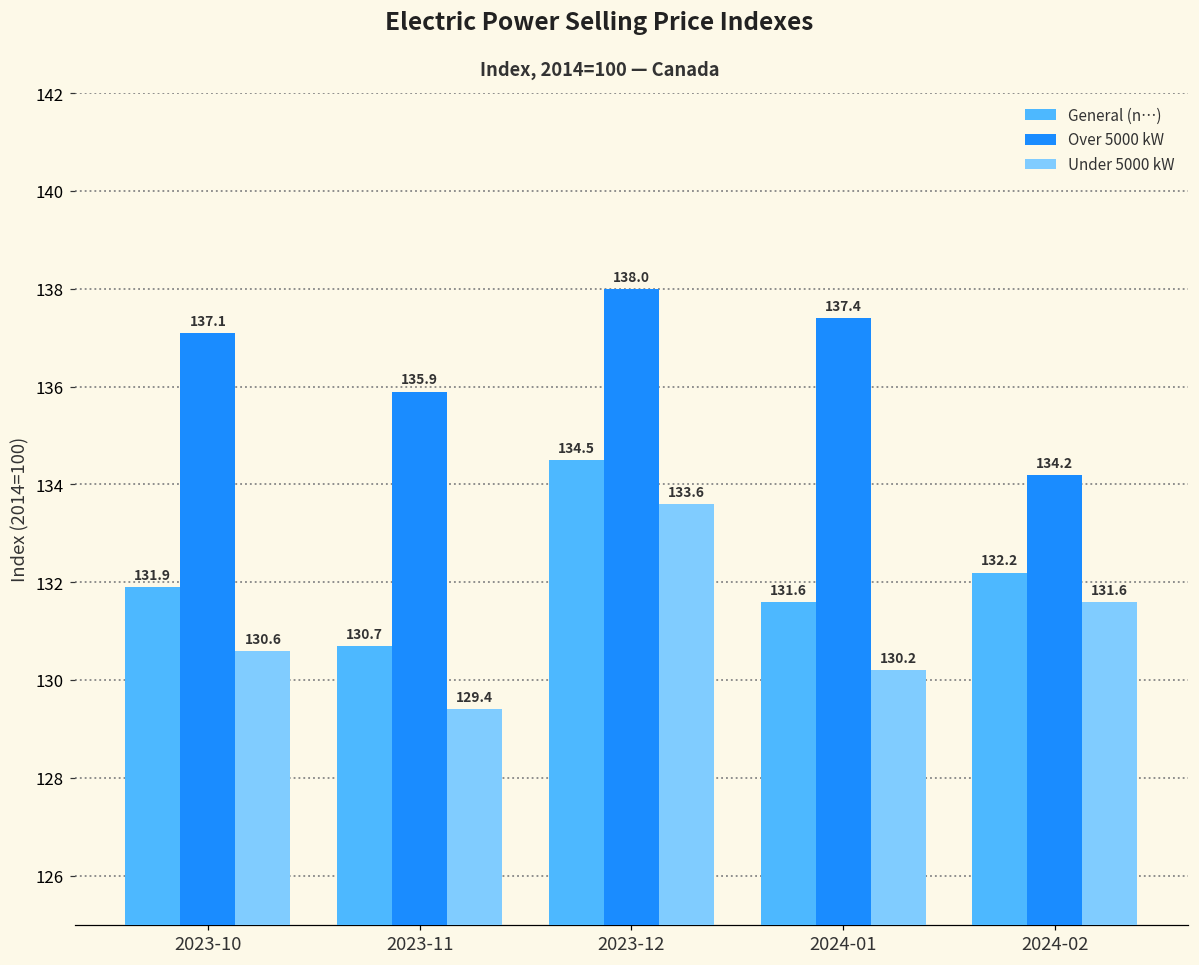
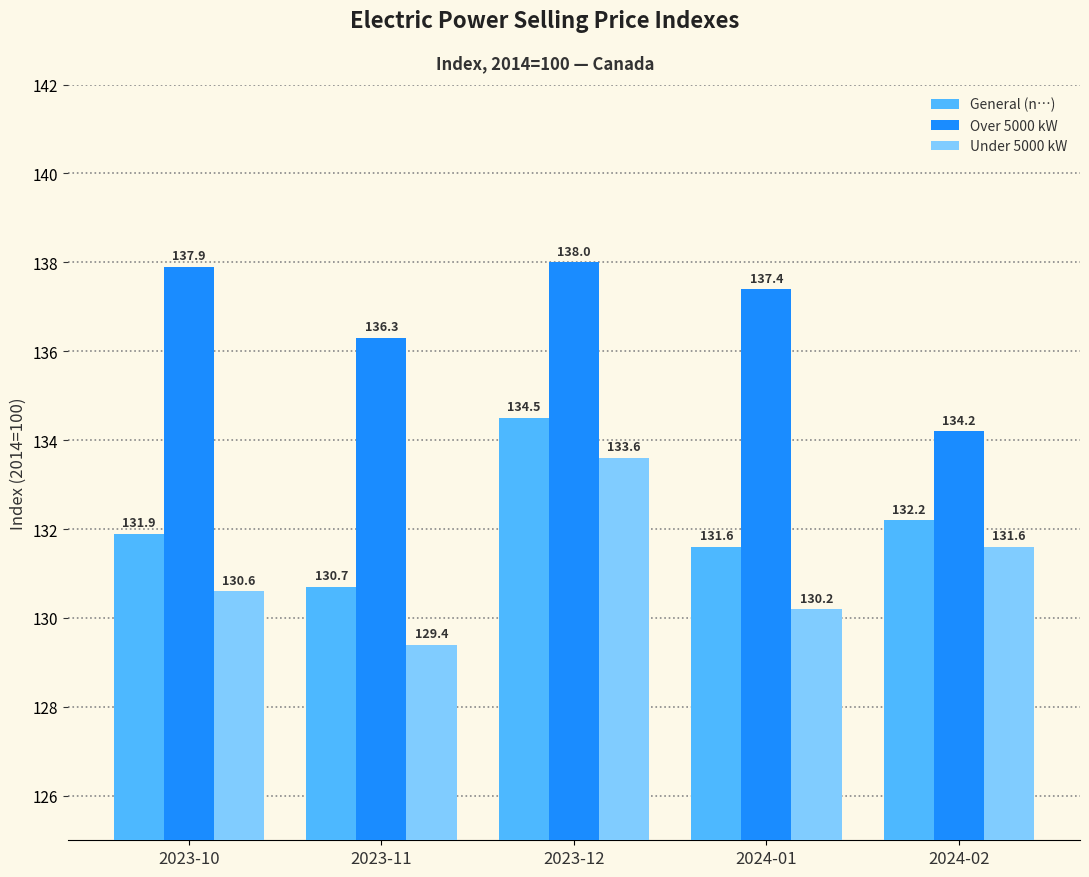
Over 5000 kW, 2023-10: 137.1 -> 137.9
Over 5000 kW, 2023-11: 135.9 -> 136.3
